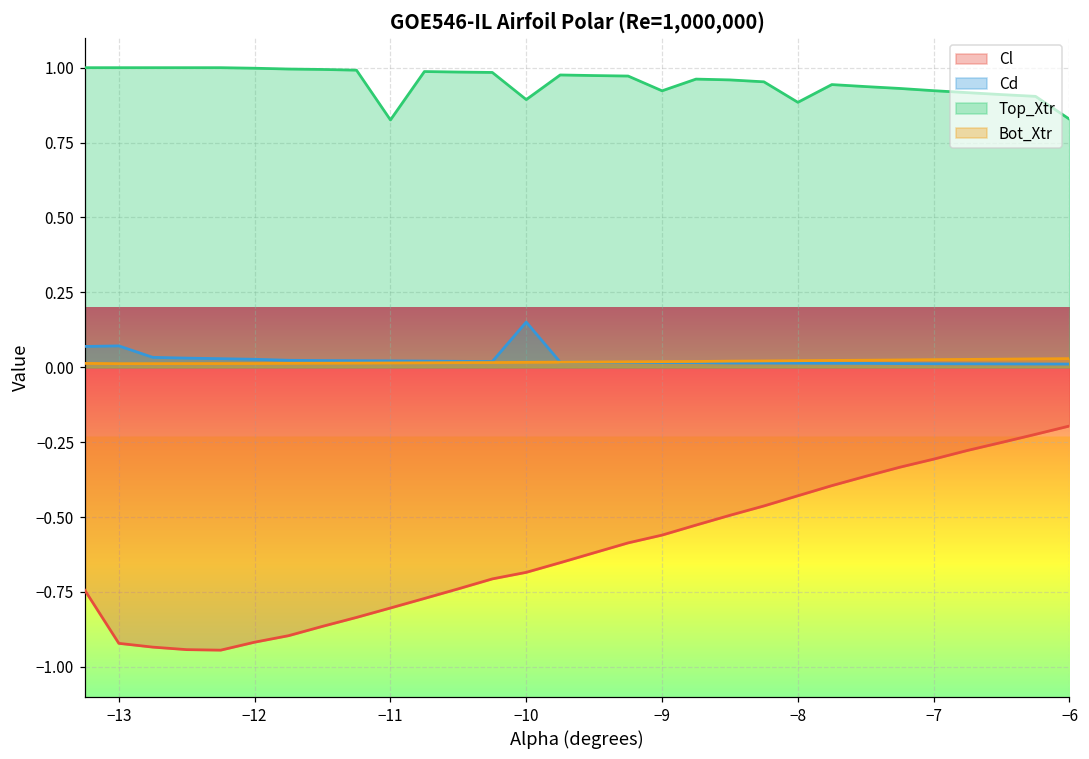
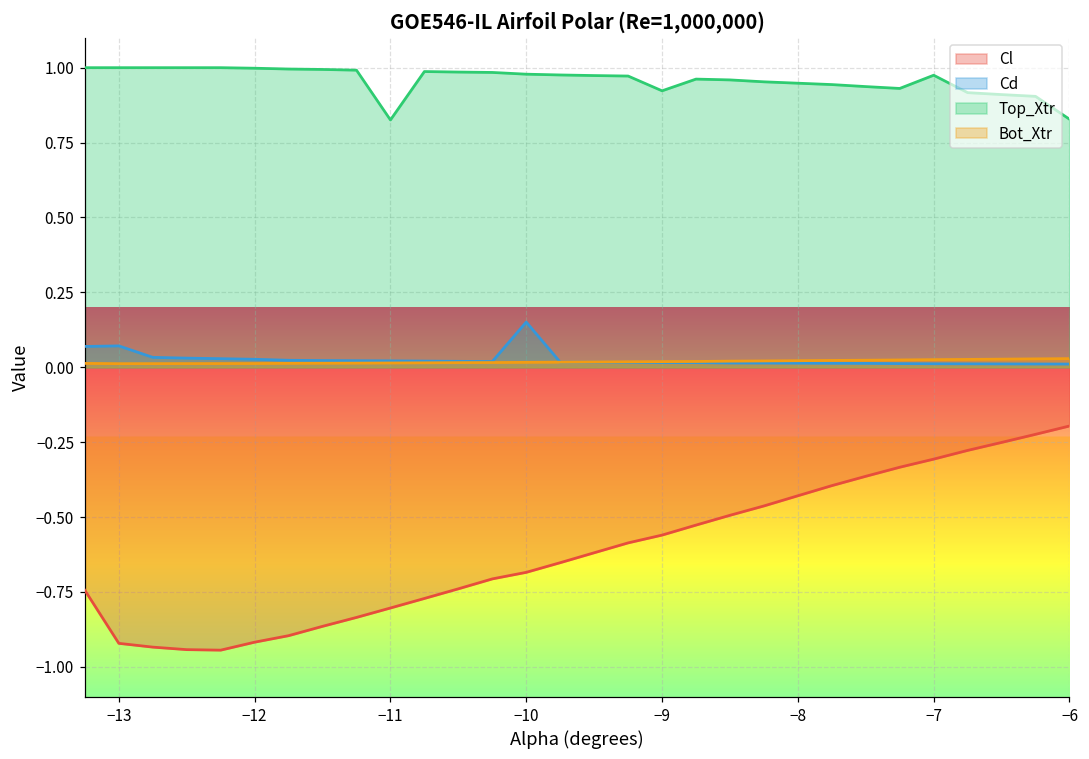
Top_Xtr, −10: 0.89 -> 0.98
Top_Xtr, −8: 0.88 -> 0.95
Top_Xtr, −7: 0.92 -> 0.97
